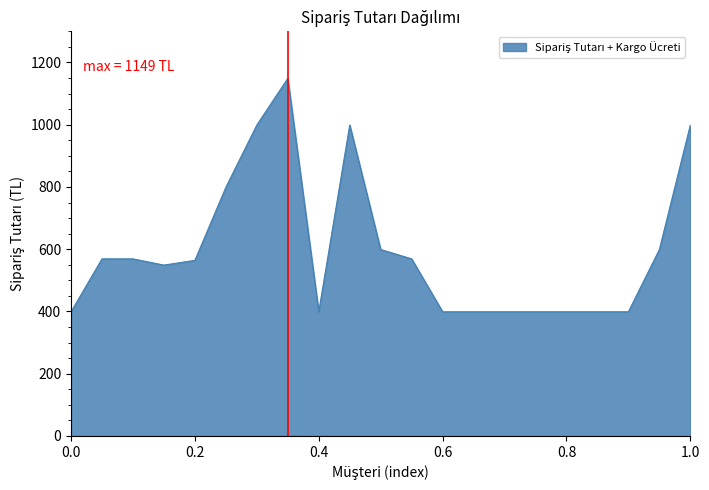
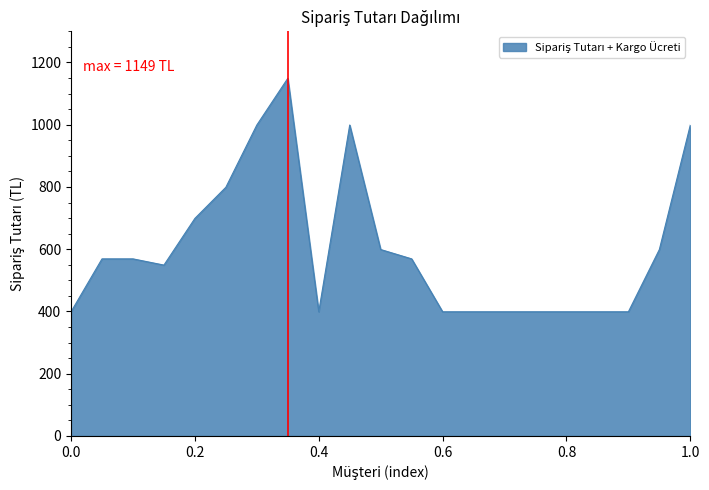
0.2: 560 -> 700
